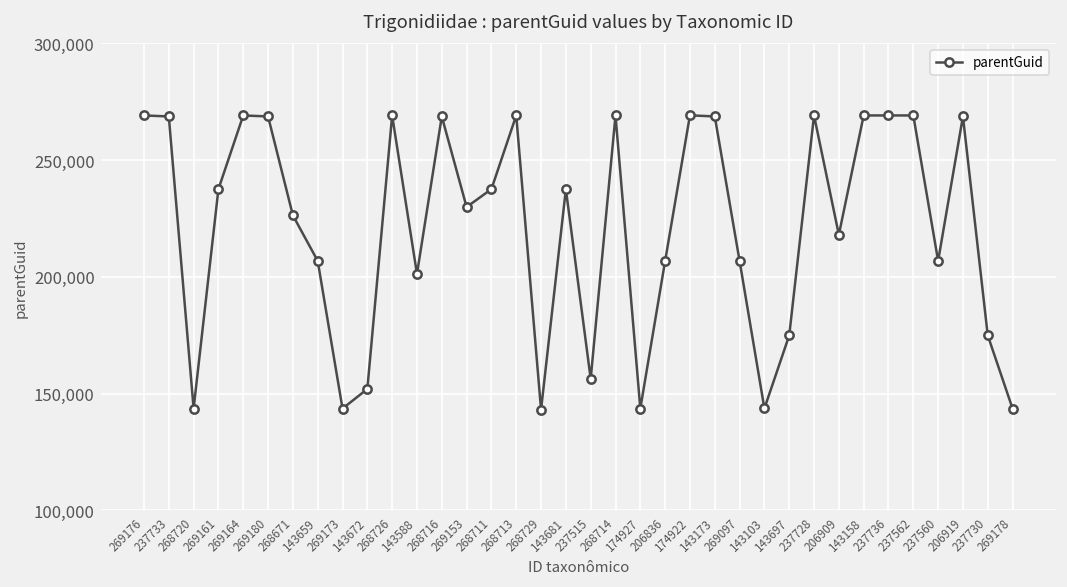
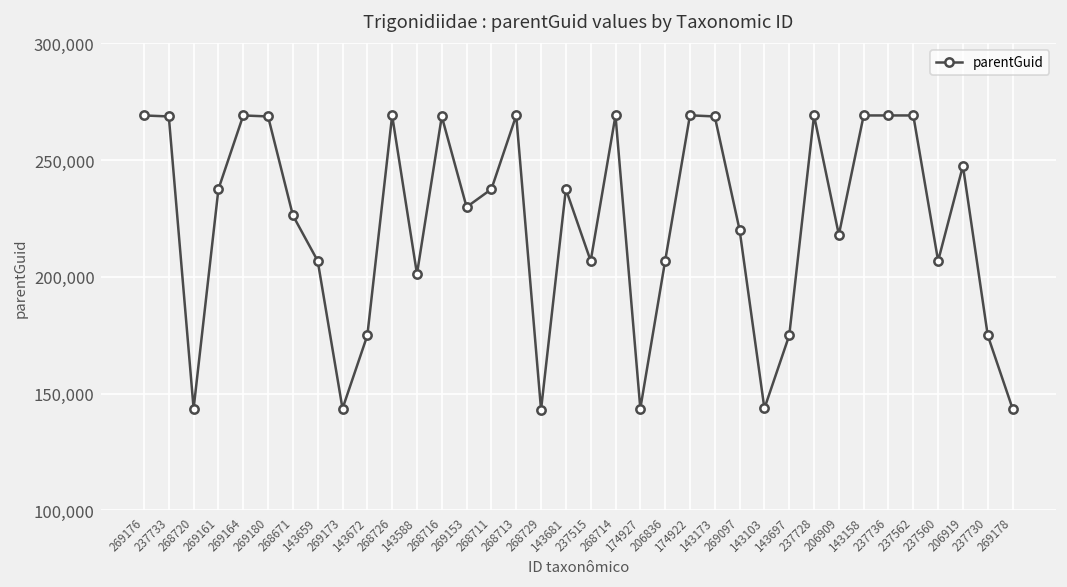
143672: 152,000 -> 175,000
237515: 156,000 -> 207,000
269097: 207,000 -> 220,000
206919: 269,000 -> 247,000
